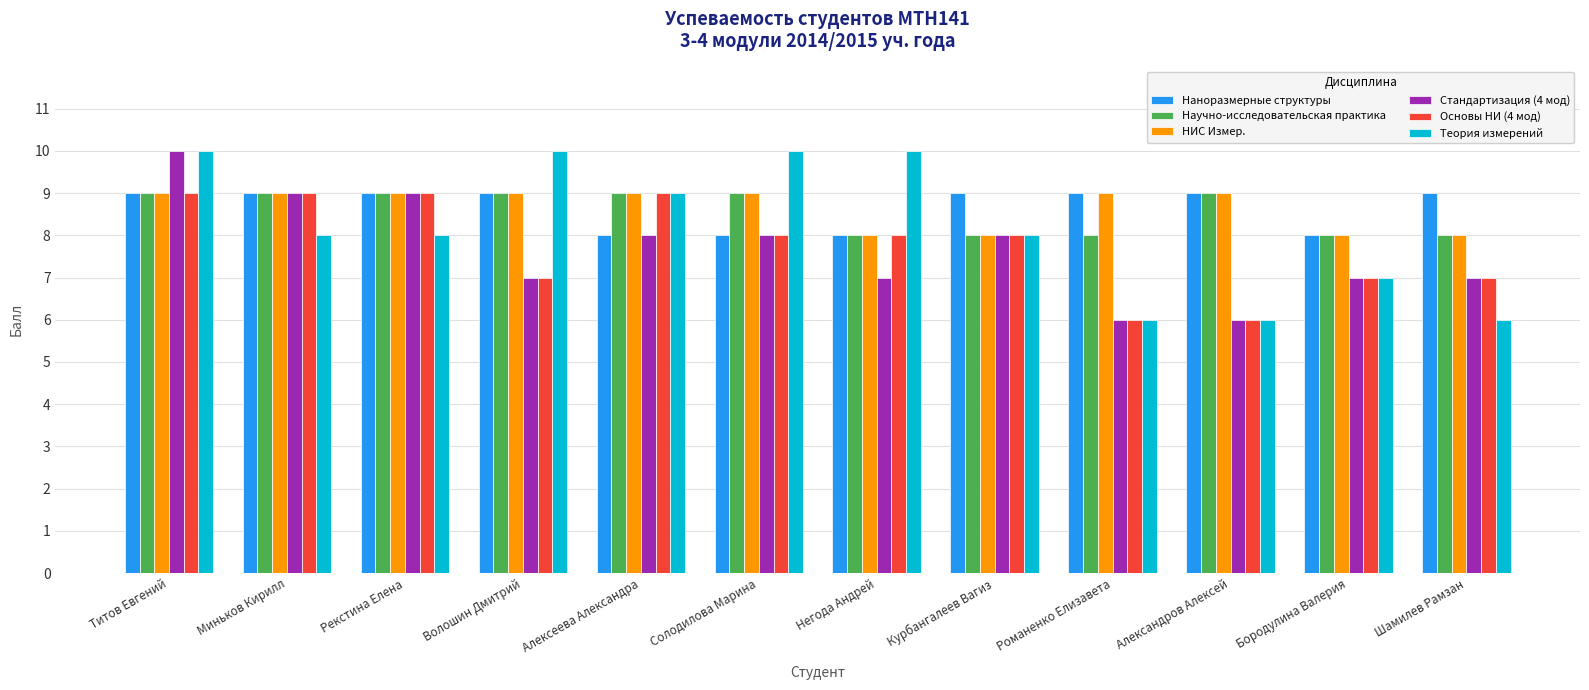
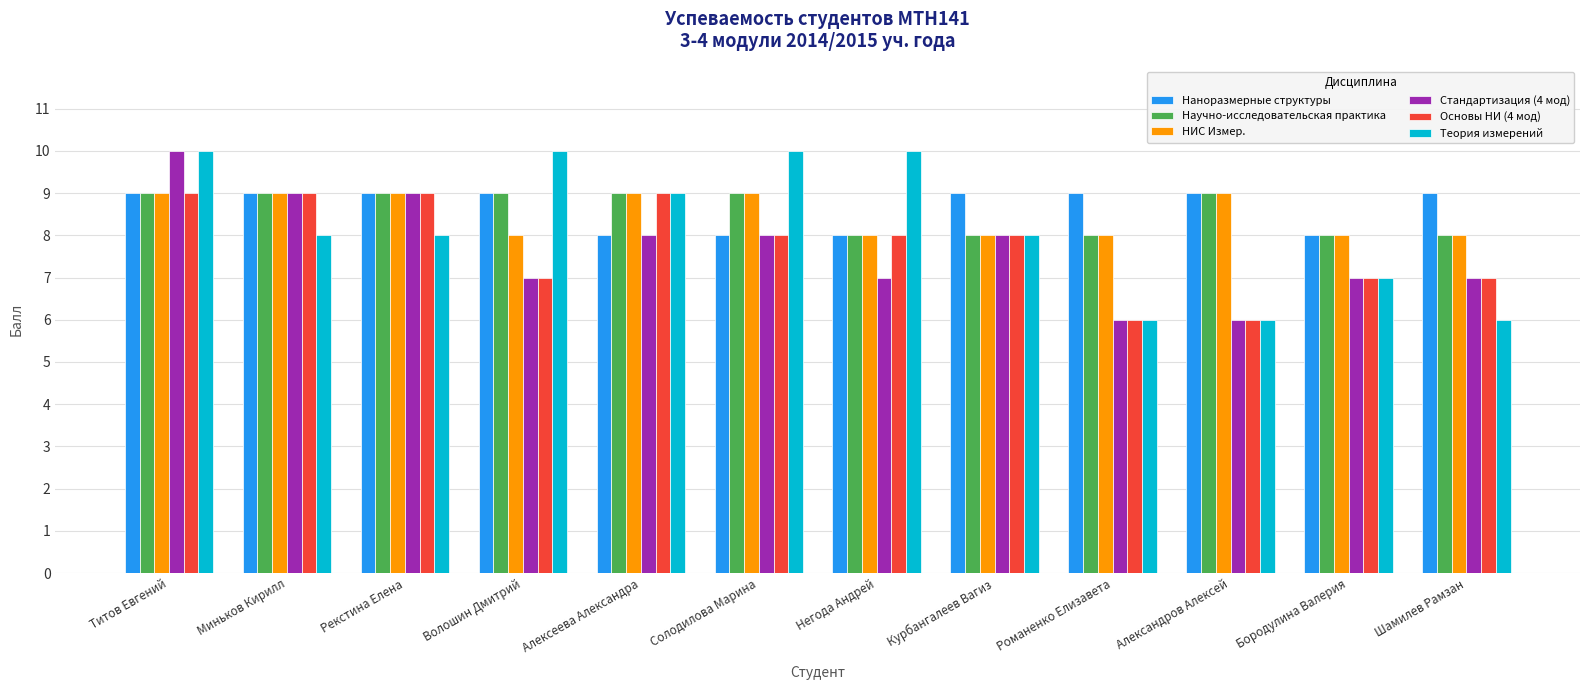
НИС Измер., Волошин Дмитрий: 9 -> 8
НИС Измер., Романенко Елизавета: 9 -> 8
